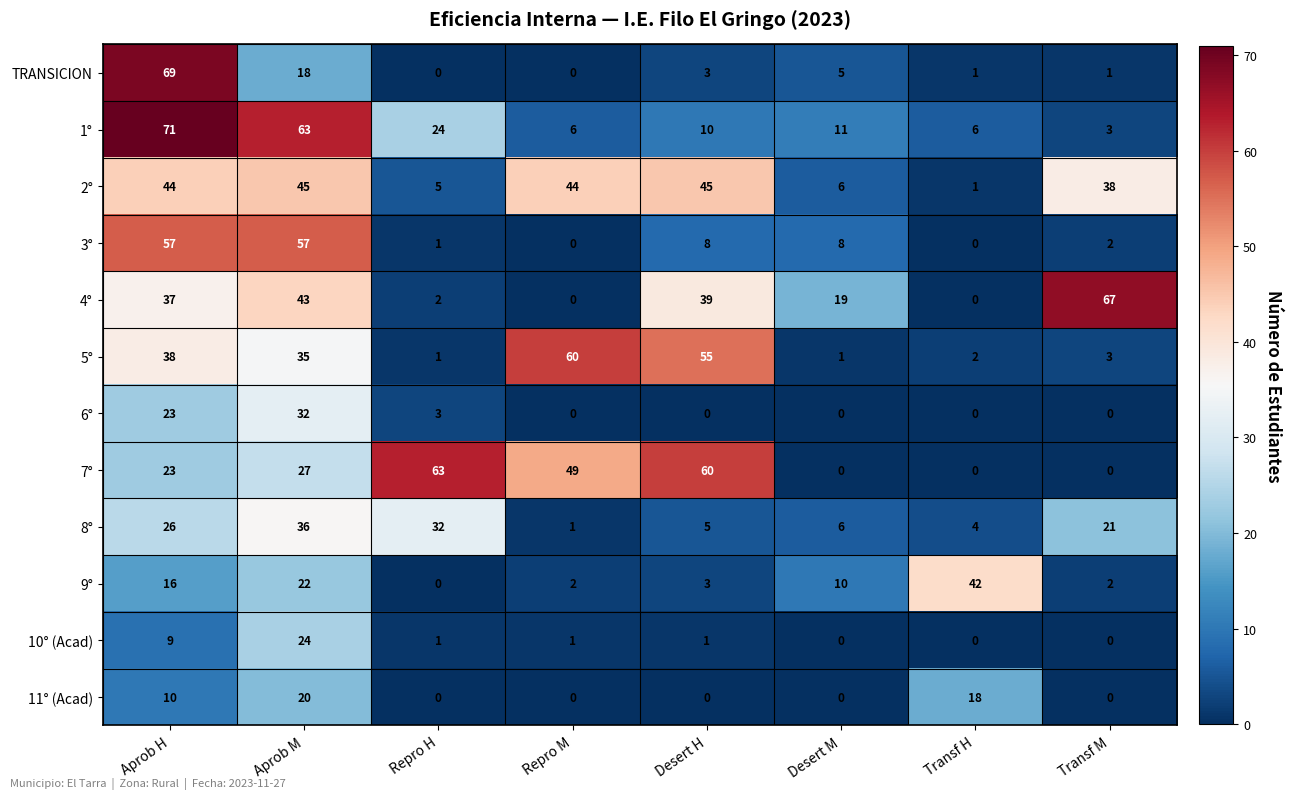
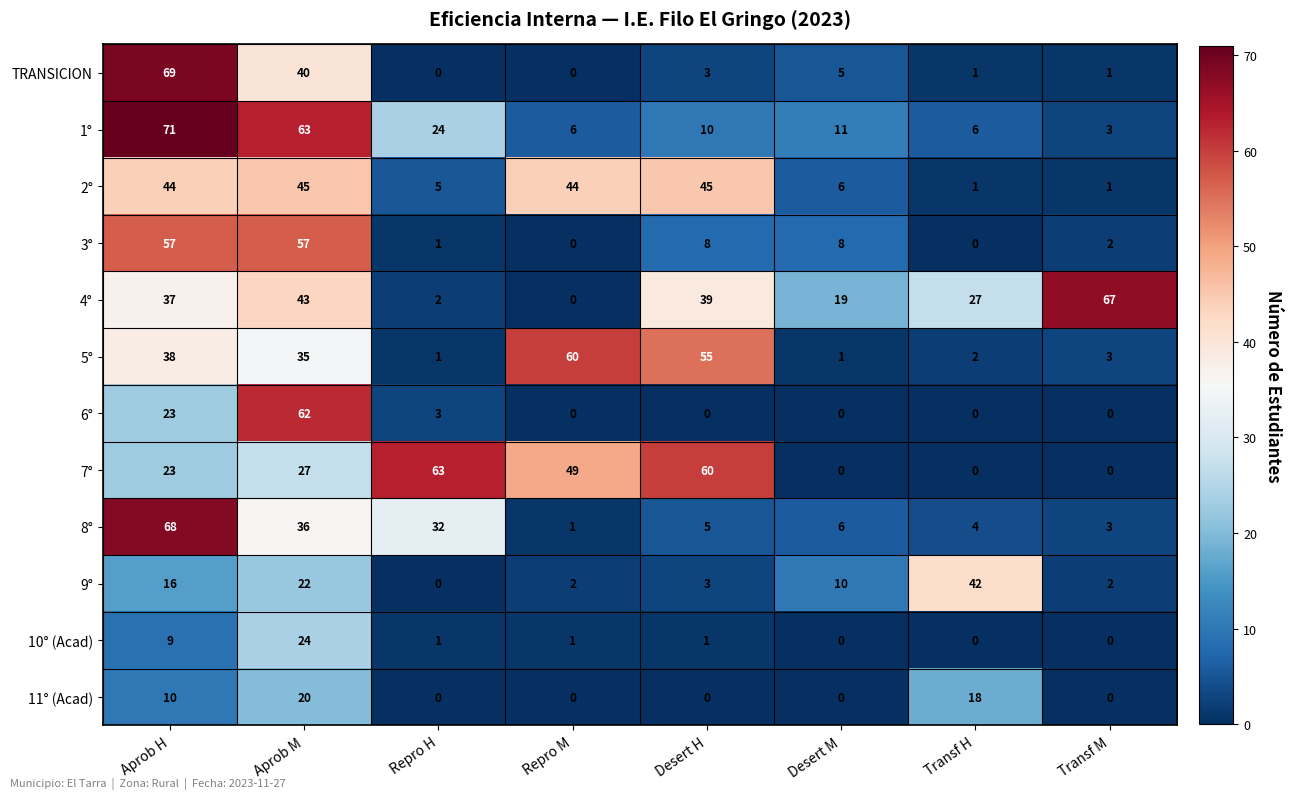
TRANSICION, Aprob M: 18 -> 40
2°, Transf M: 38 -> 1
4°, Transf H: 0 -> 27
6°, Aprob M: 32 -> 62
8°, Aprob H: 26 -> 68
8°, Transf M: 21 -> 3
